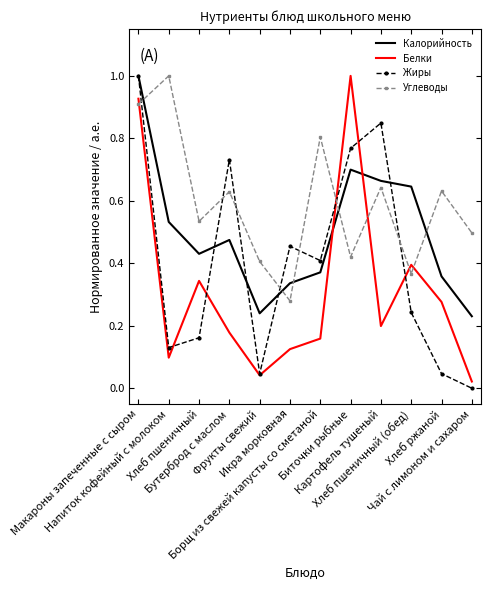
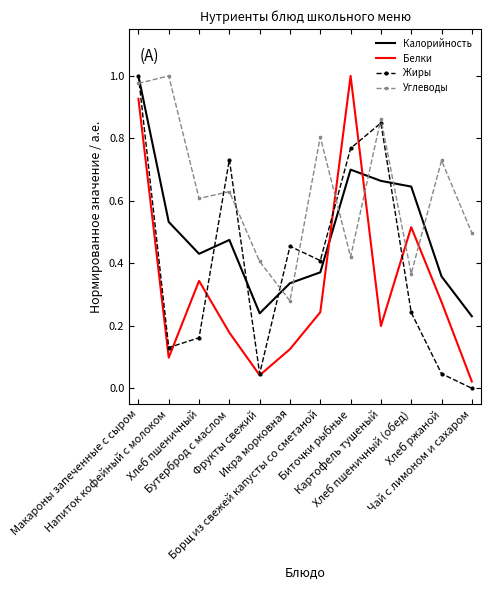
Углеводы, Макароны запеченные с сыром: 0.91 -> 0.98
Углеводы, Хлеб пшеничный: 0.53 -> 0.61
Белки, Борщ из свежей капусты со сметаной: 0.16 -> 0.24
Углеводы, Картофель тушеный: 0.64 -> 0.86
Белки, Хлеб пшеничный (обед): 0.40 -> 0.52
Углеводы, Хлеб ржаной: 0.63 -> 0.73
